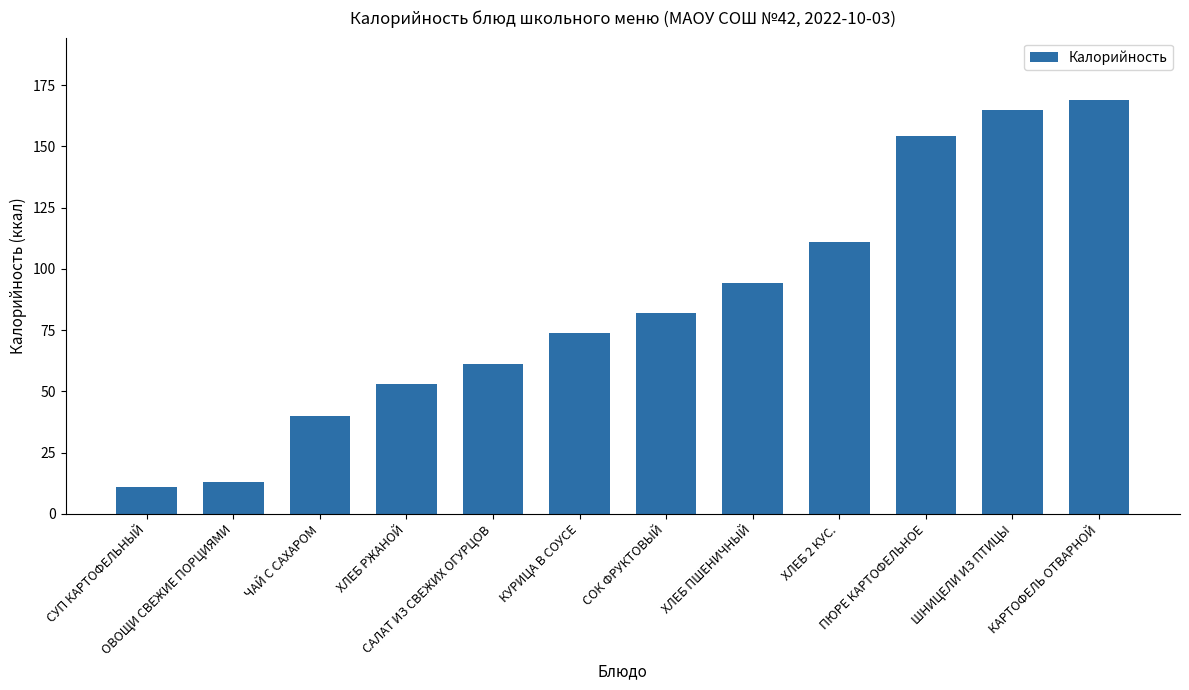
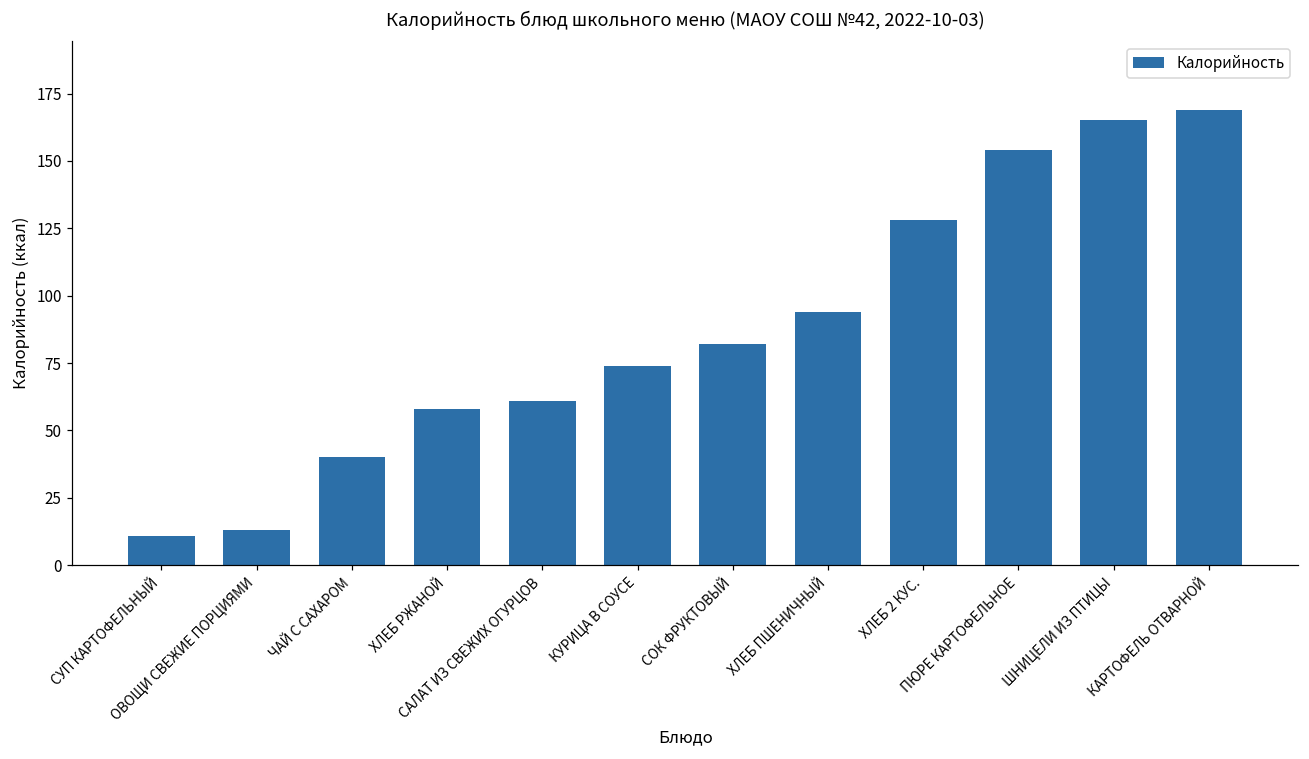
ХЛЕБ РЖАНОЙ: 53 -> 58
ХЛЕБ 2 КУС.: 111 -> 128
